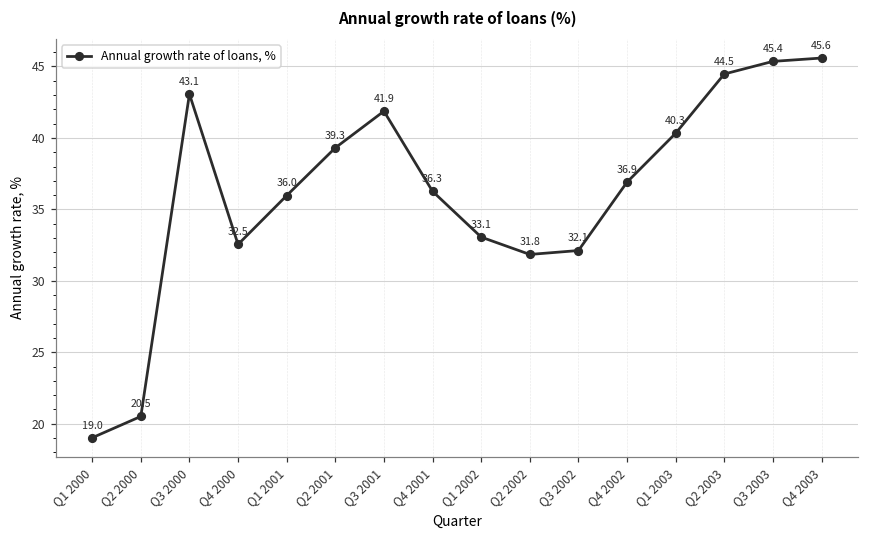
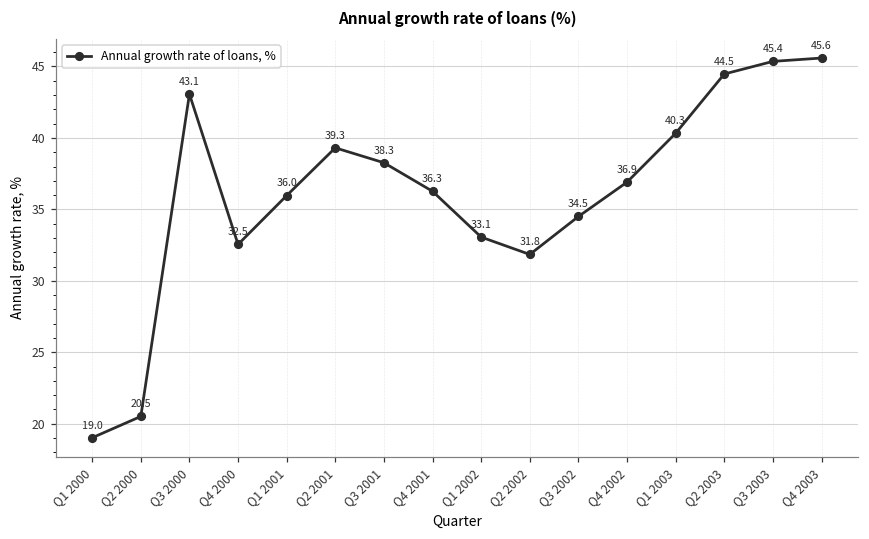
Q3 2001: 41.9 -> 38.3
Q3 2002: 32.1 -> 34.5
